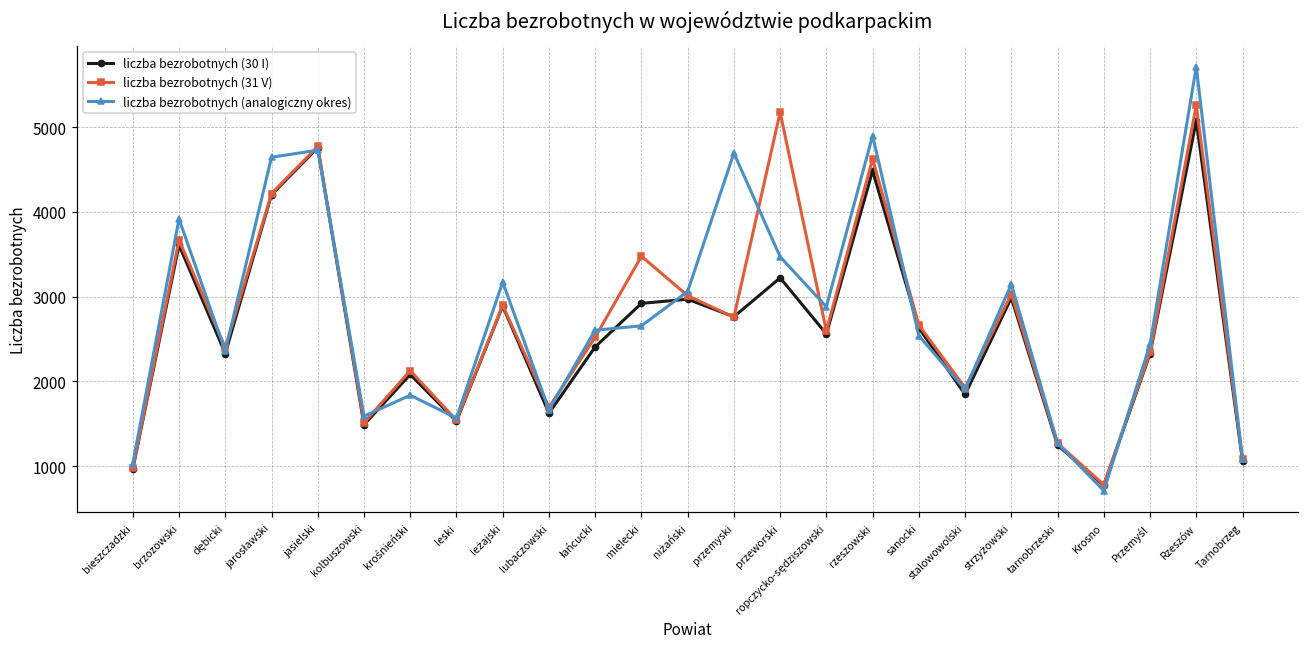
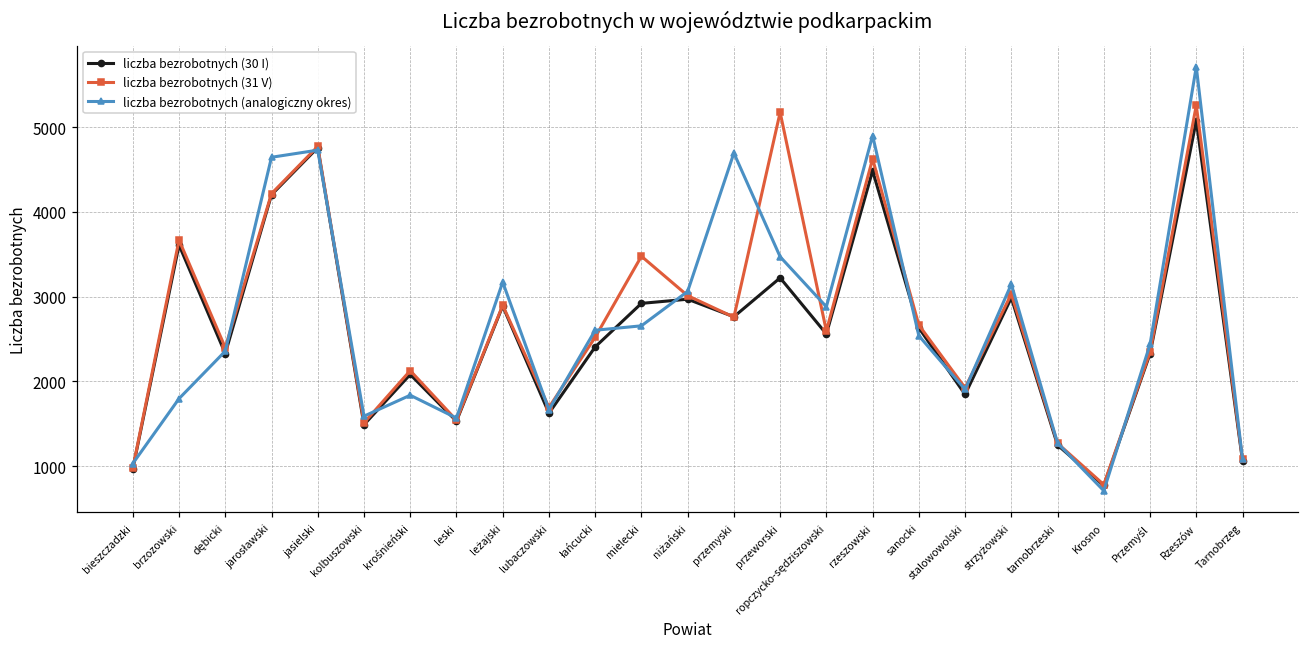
liczba bezrobotnych (analogiczny okres), brzozowski: 3900 -> 1800
